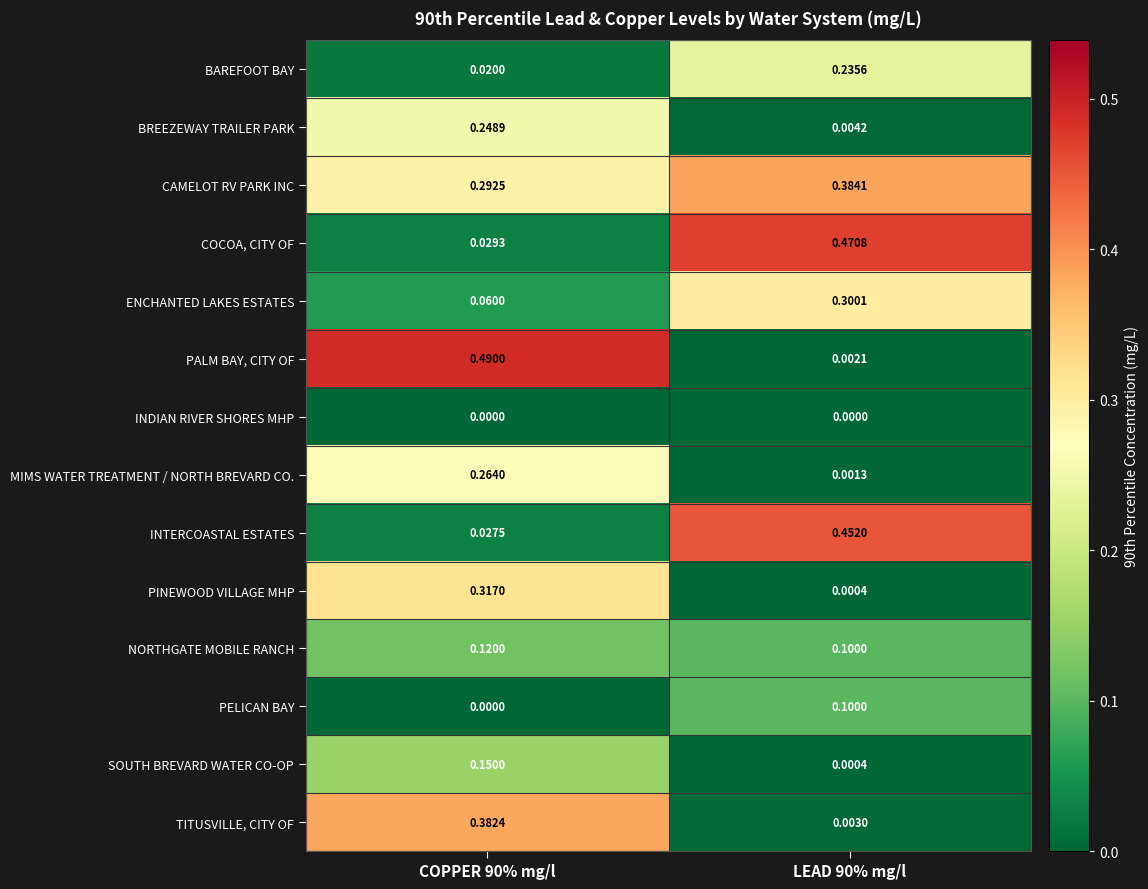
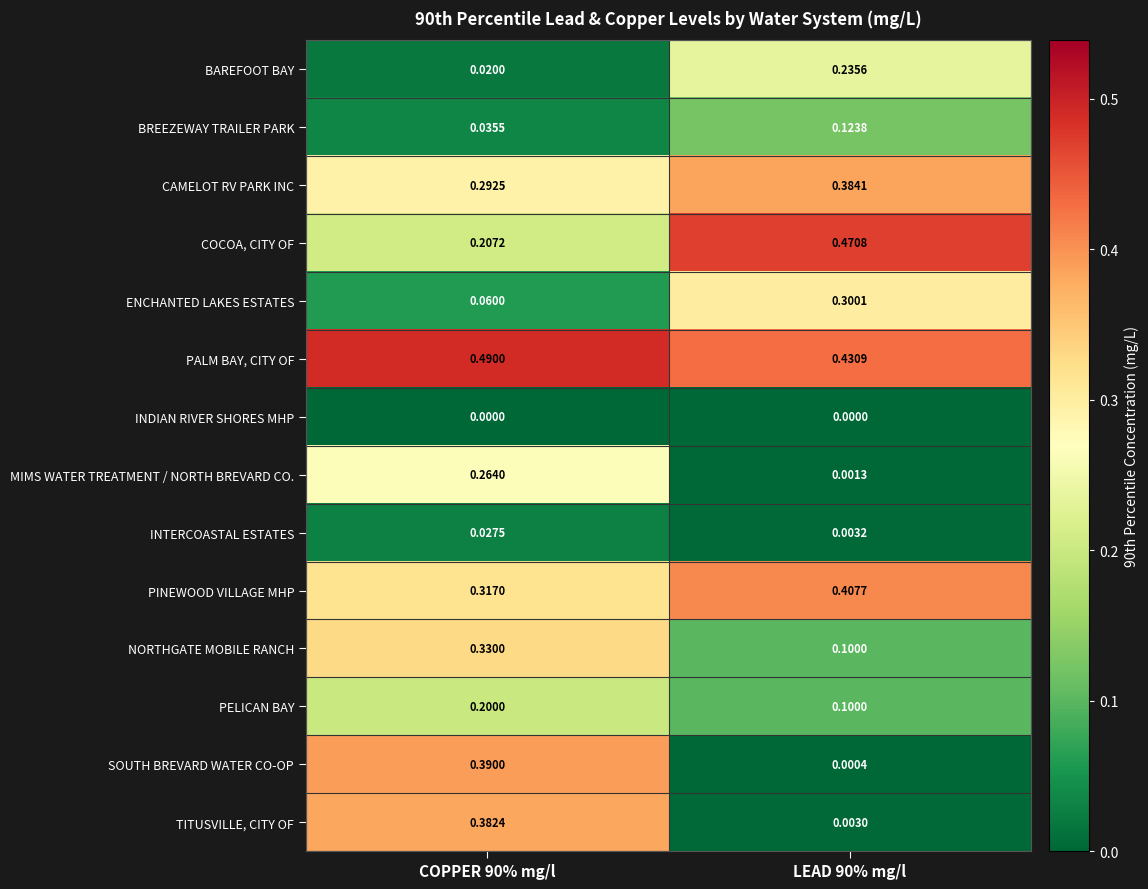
BREEZEWAY TRAILER PARK, COPPER 90% mg/l: 0.2489 -> 0.0355
BREEZEWAY TRAILER PARK, LEAD 90% mg/l: 0.0042 -> 0.1238
COCOA, CITY OF, COPPER 90% mg/l: 0.0293 -> 0.2072
PALM BAY, CITY OF, LEAD 90% mg/l: 0.0021 -> 0.4309
INTERCOASTAL ESTATES, LEAD 90% mg/l: 0.4520 -> 0.0032
PINEWOOD VILLAGE MHP, LEAD 90% mg/l: 0.0004 -> 0.4077
NORTHGATE MOBILE RANCH, COPPER 90% mg/l: 0.1200 -> 0.3300
PELICAN BAY, COPPER 90% mg/l: 0.0000 -> 0.2000
SOUTH BREVARD WATER CO-OP, COPPER 90% mg/l: 0.1500 -> 0.3900
